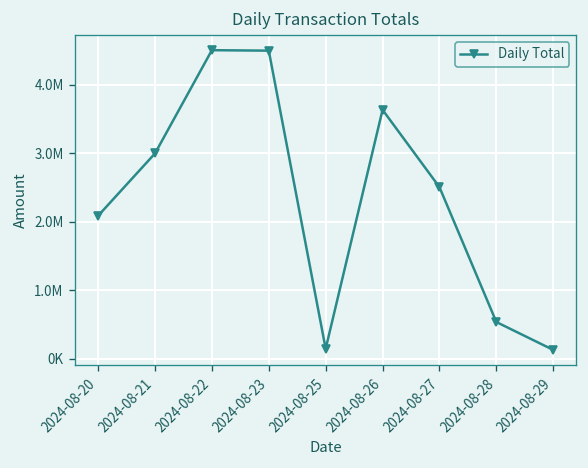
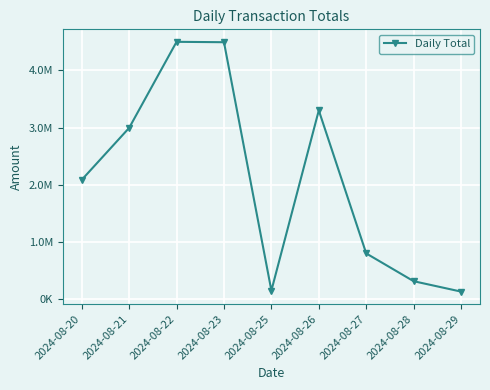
2024-08-26: 3600000 -> 3300000
2024-08-27: 2500000 -> 800000
2024-08-28: 500000 -> 300000
